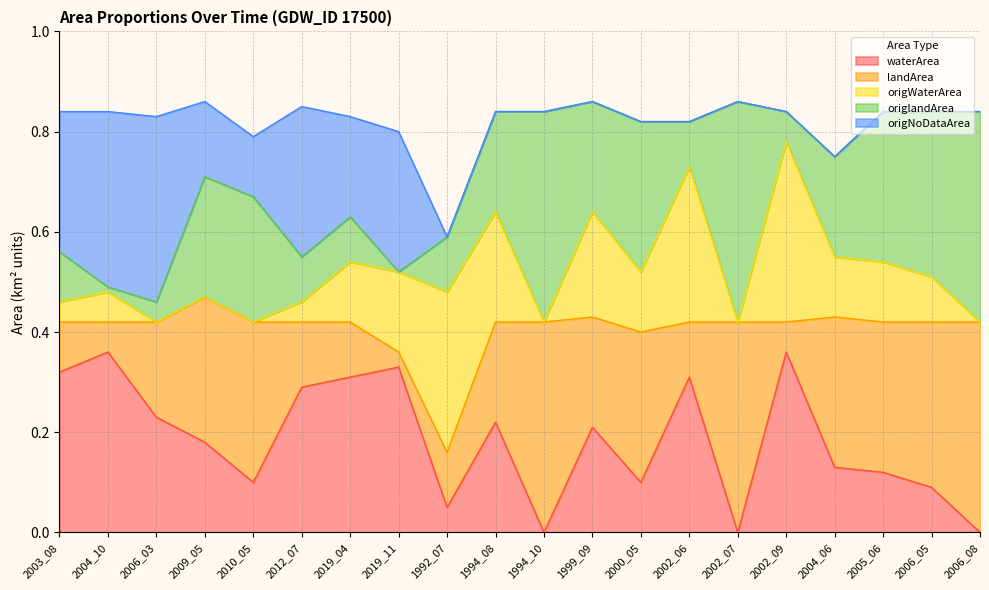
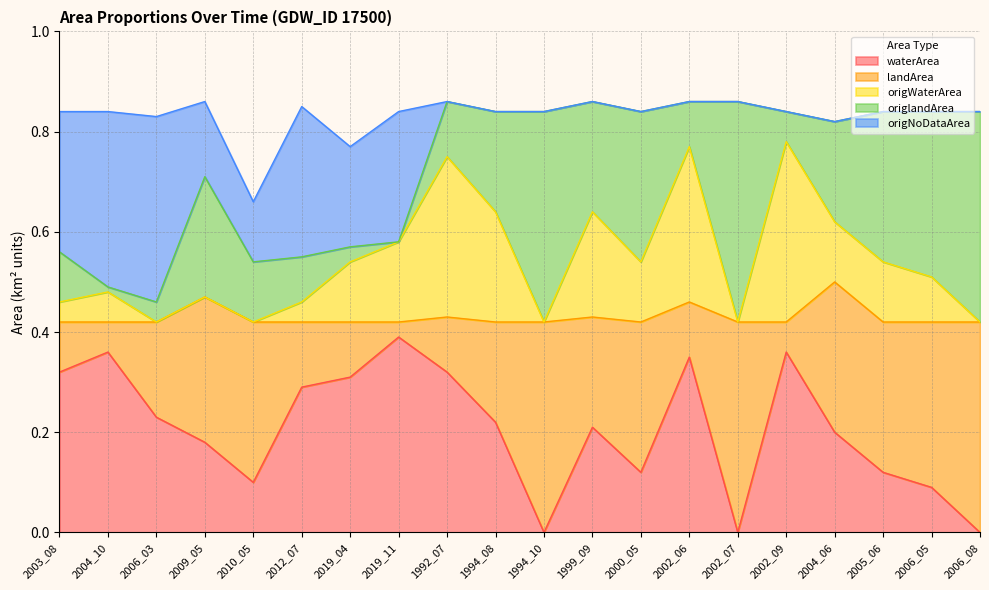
origlandArea, 2010_05: 0.25 -> 0.12
origlandArea, 2019_04: 0.09 -> 0.03
waterArea, 2019_11: 0.33 -> 0.39
origNoDataArea, 2019_11: 0.28 -> 0.26
waterArea, 1992_07: 0.05 -> 0.32
waterArea, 2000_05: 0.10 -> 0.12
waterArea, 2002_06: 0.31 -> 0.35
waterArea, 2004_06: 0.13 -> 0.20
